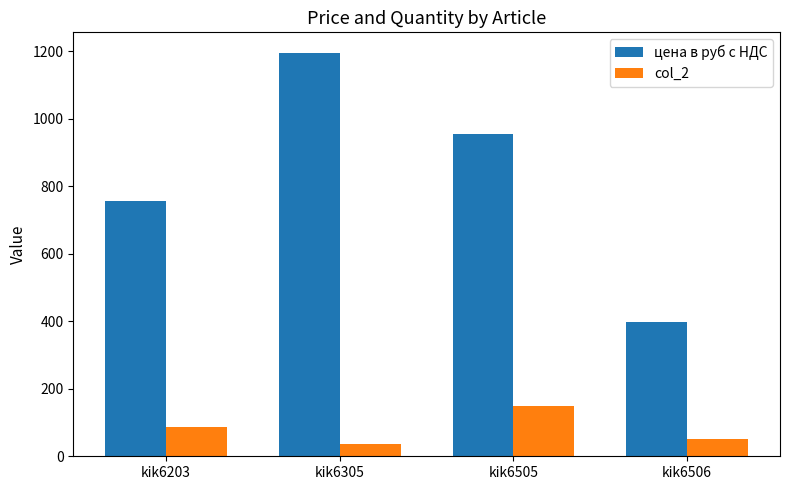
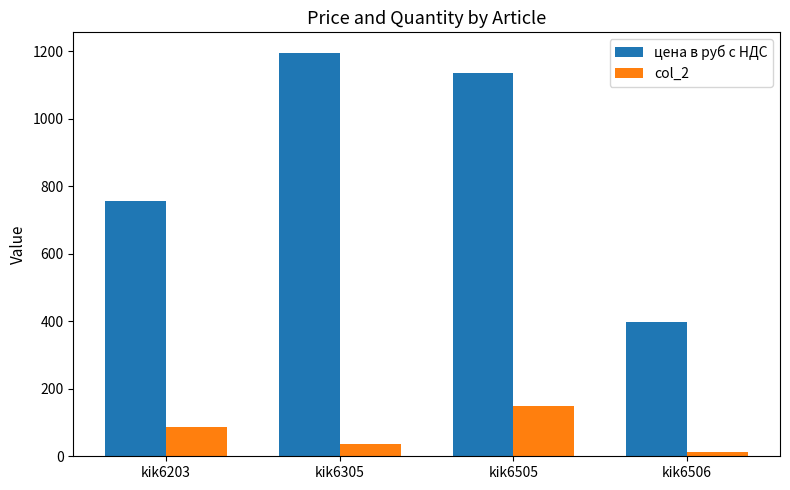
цена в руб с НДС, kik6505: 950 -> 1140
col_2, kik6506: 50 -> 10
